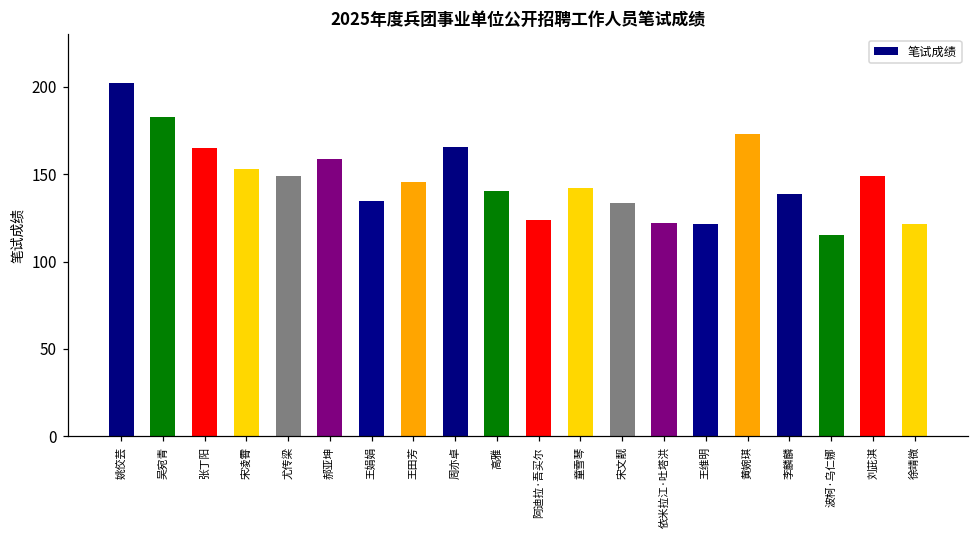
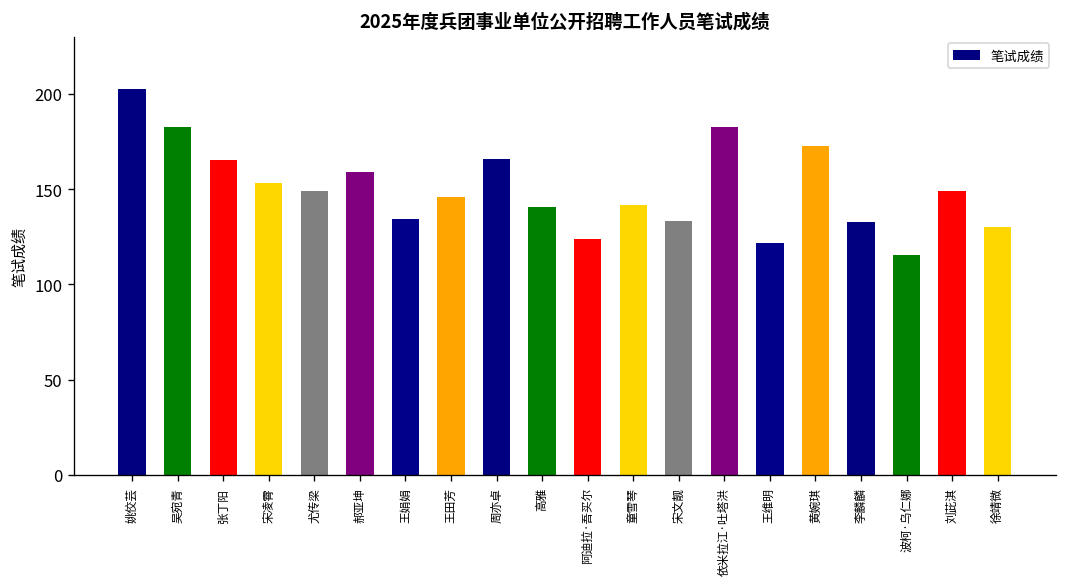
依米拉江·吐塔洪: 122 -> 183
李麟麟: 139 -> 133
徐靖微: 121 -> 130
